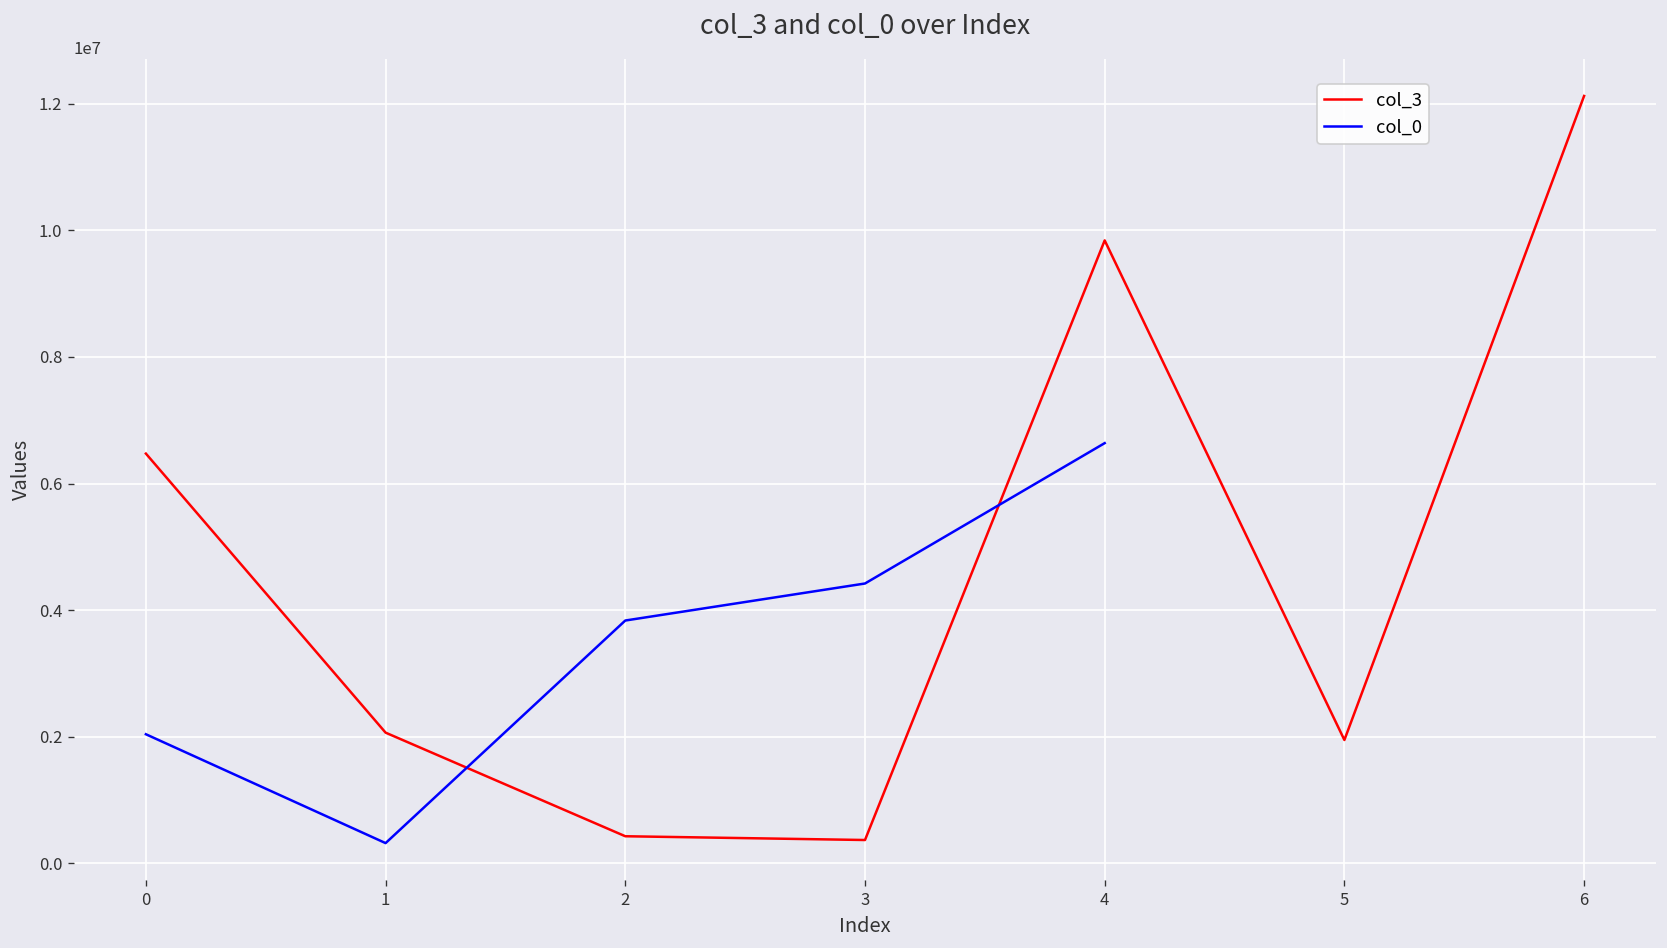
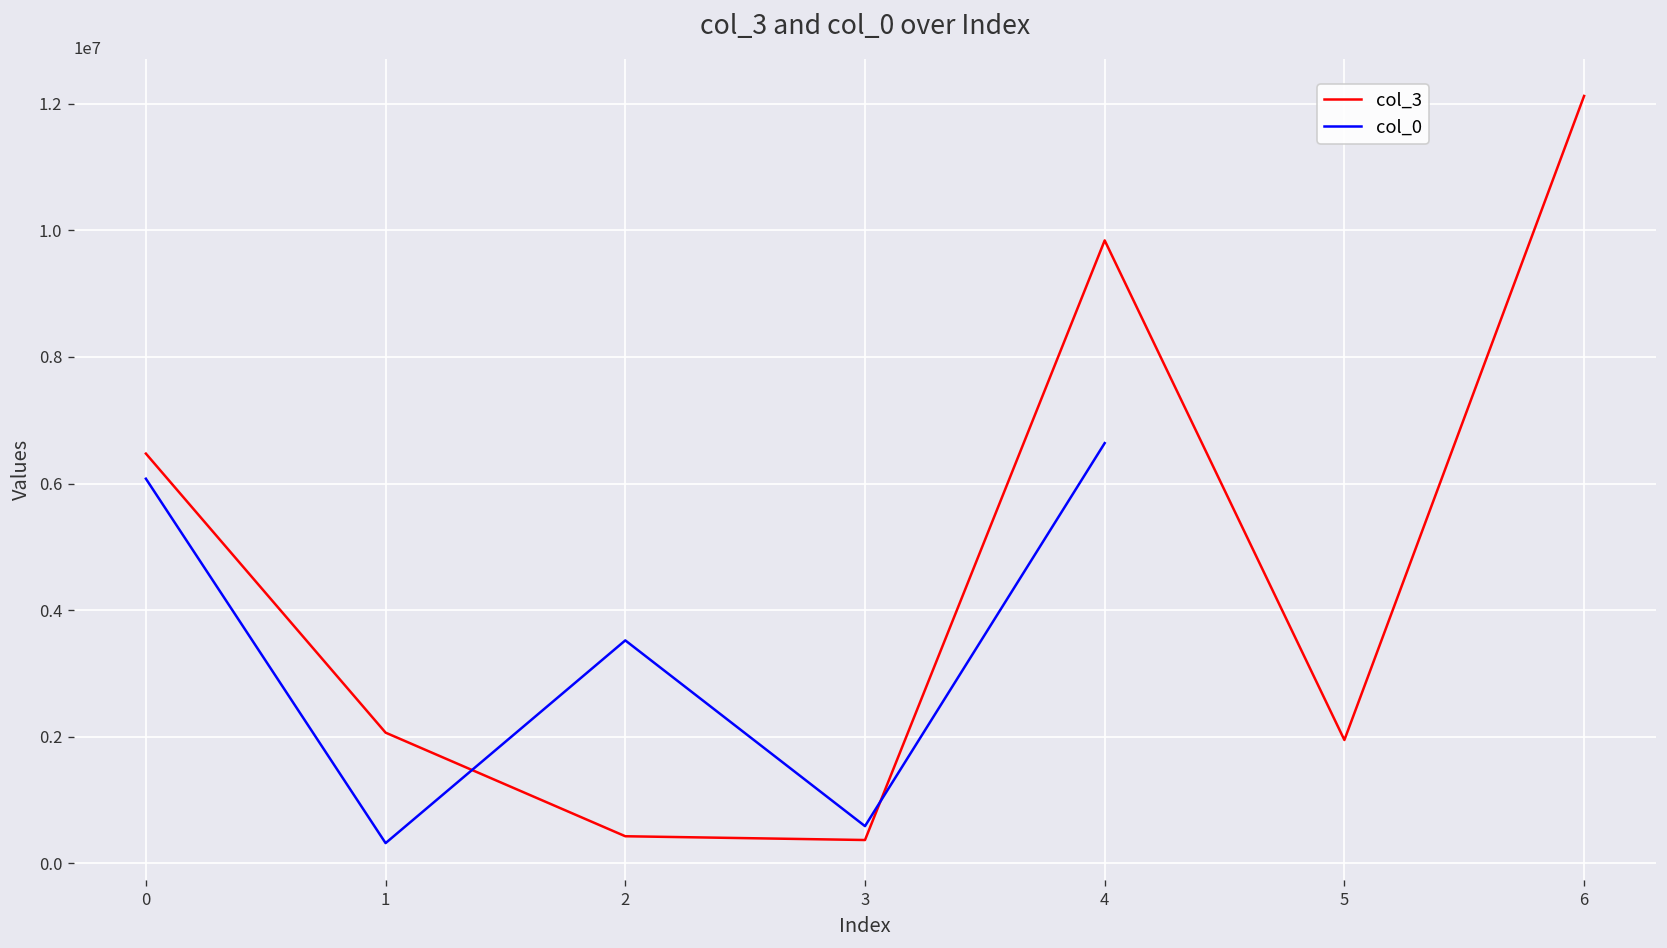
col_0, 0: 2000000 -> 6100000
col_0, 2: 3800000 -> 3500000
col_0, 3: 4400000 -> 600000
